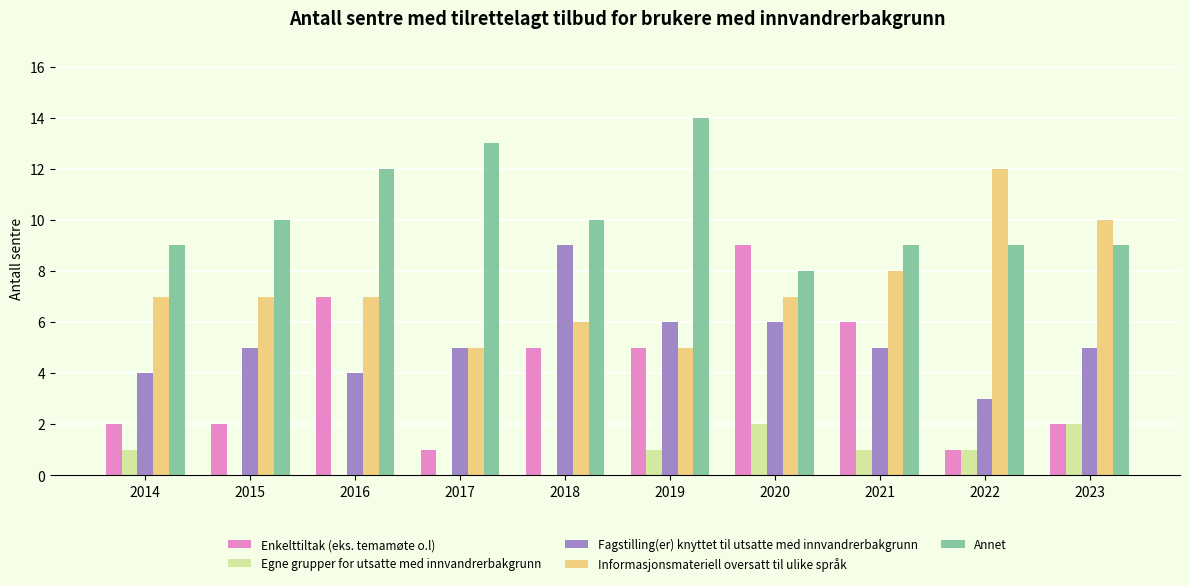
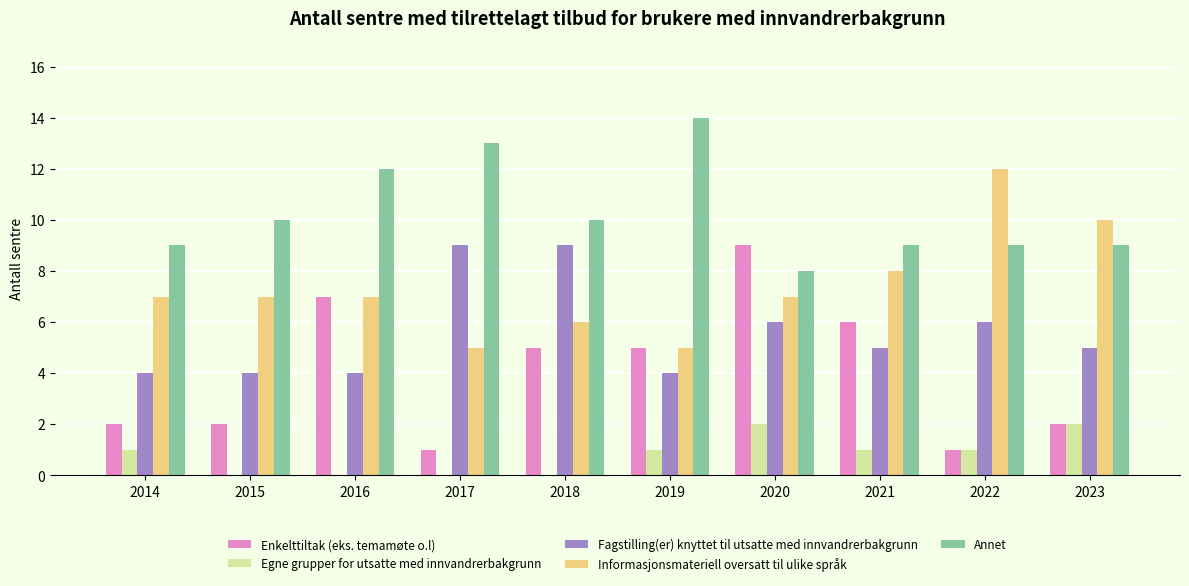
Fagstilling(er) knyttet til utsatte med innvandrerbakgrunn, 2015: 5 -> 4
Fagstilling(er) knyttet til utsatte med innvandrerbakgrunn, 2017: 5 -> 9
Fagstilling(er) knyttet til utsatte med innvandrerbakgrunn, 2019: 6 -> 4
Fagstilling(er) knyttet til utsatte med innvandrerbakgrunn, 2022: 3 -> 6
